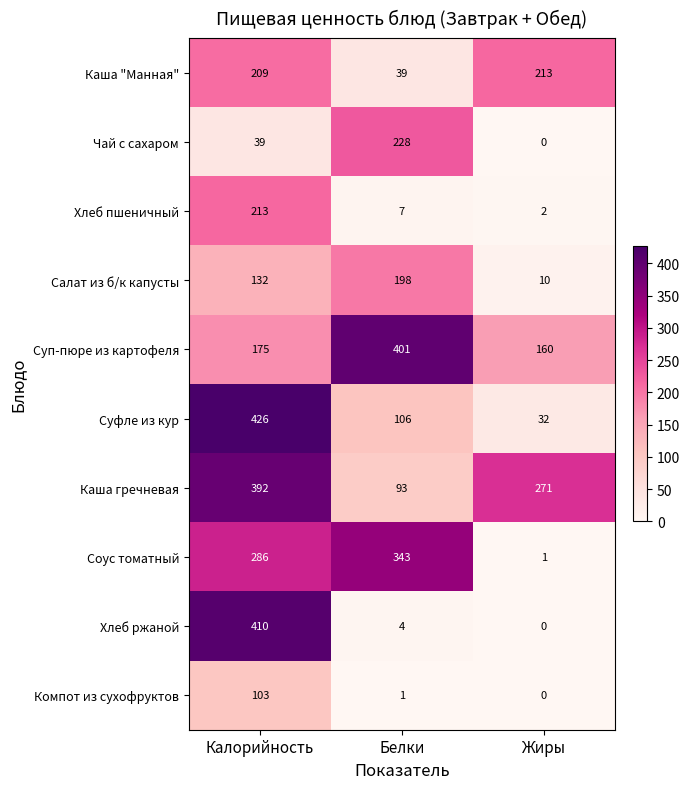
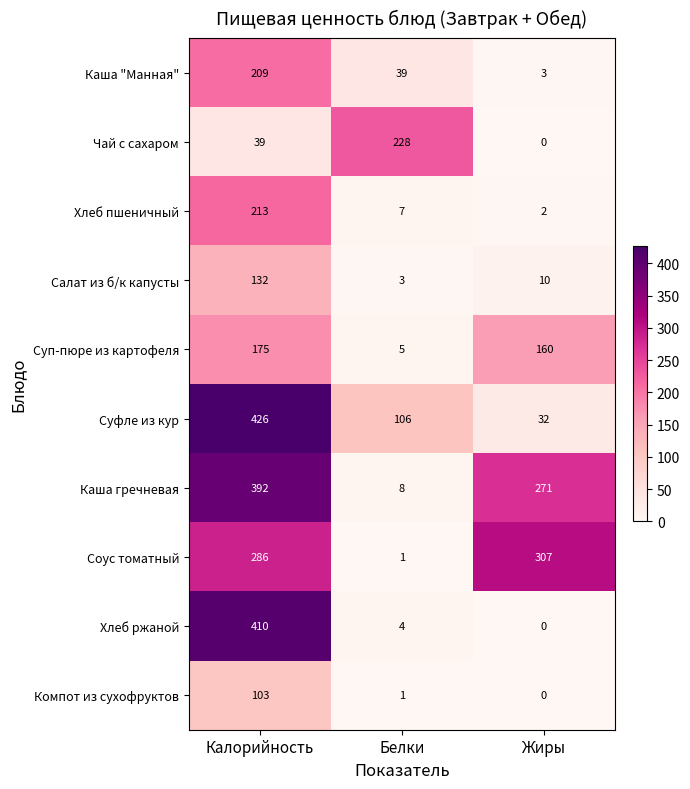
Каша "Манная", Жиры: 213 -> 3
Салат из б/к капусты, Белки: 198 -> 3
Суп-пюре из картофеля, Белки: 401 -> 5
Каша гречневая, Белки: 93 -> 8
Соус томатный, Белки: 343 -> 1
Соус томатный, Жиры: 1 -> 307
